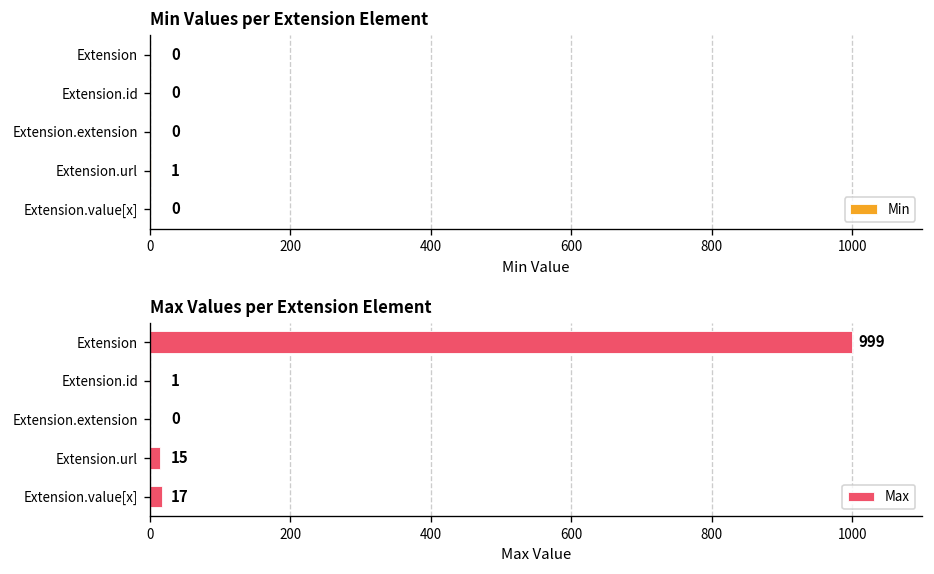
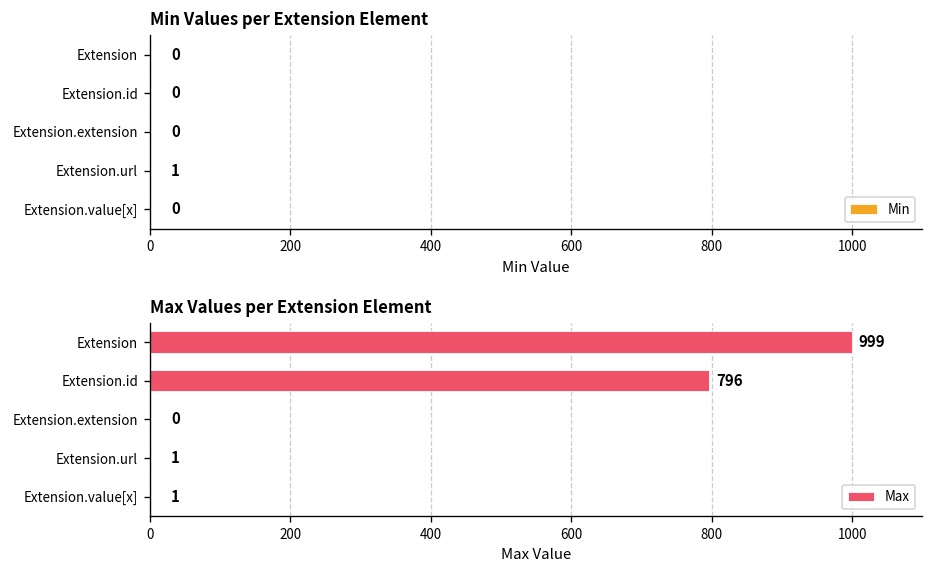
Max Values per Extension Element, Extension.id: 1 -> 796
Max Values per Extension Element, Extension.url: 15 -> 1
Max Values per Extension Element, Extension.value[x]: 17 -> 1
